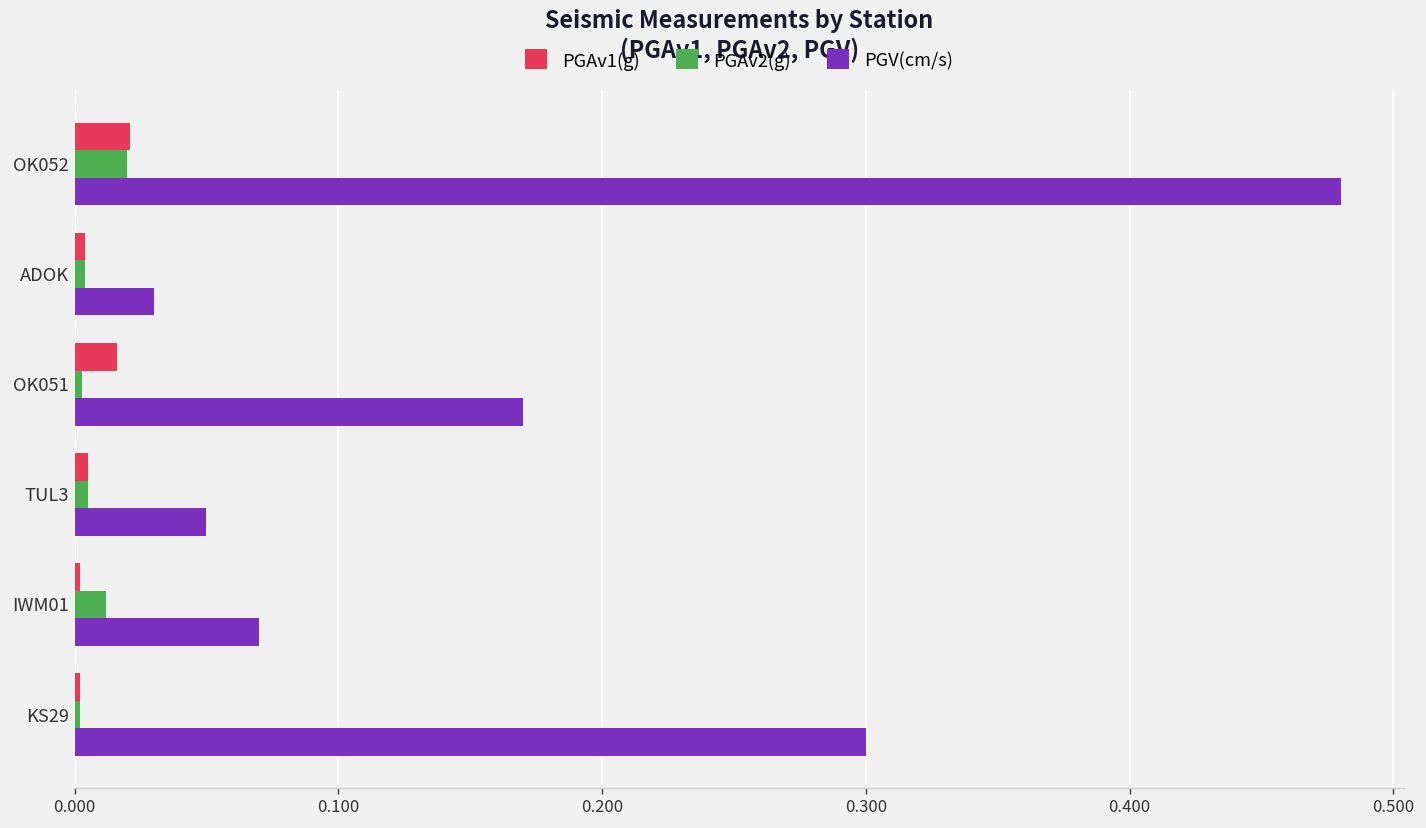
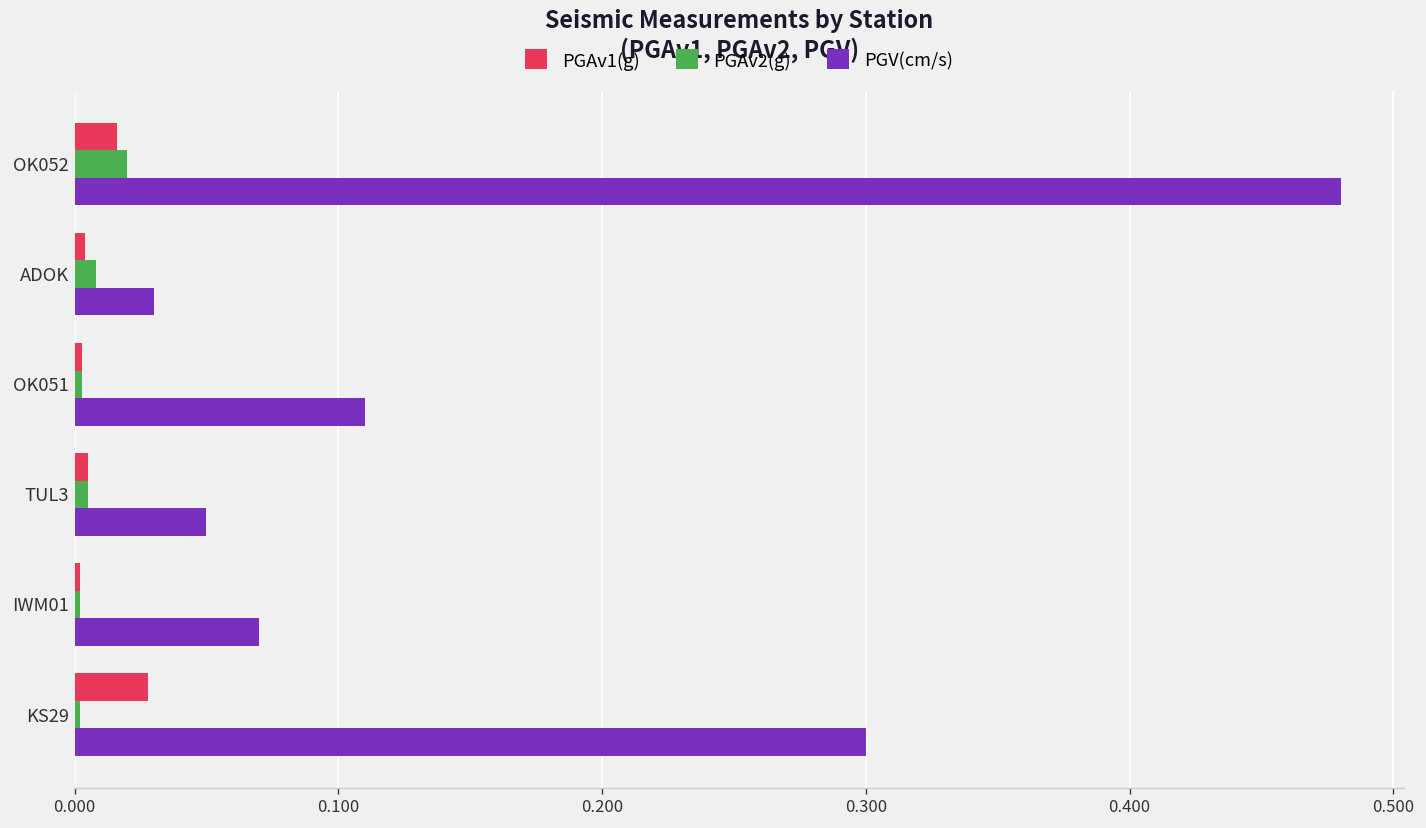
PGAv1(g), OK052: 0.021 -> 0.016
PGAv2(g), ADOK: 0.004 -> 0.008
PGAv1(g), OK051: 0.016 -> 0.003
PGV(cm/s), OK051: 0.17 -> 0.11
PGAv2(g), IWM01: 0.012 -> 0.002
PGAv1(g), KS29: 0.002 -> 0.028
